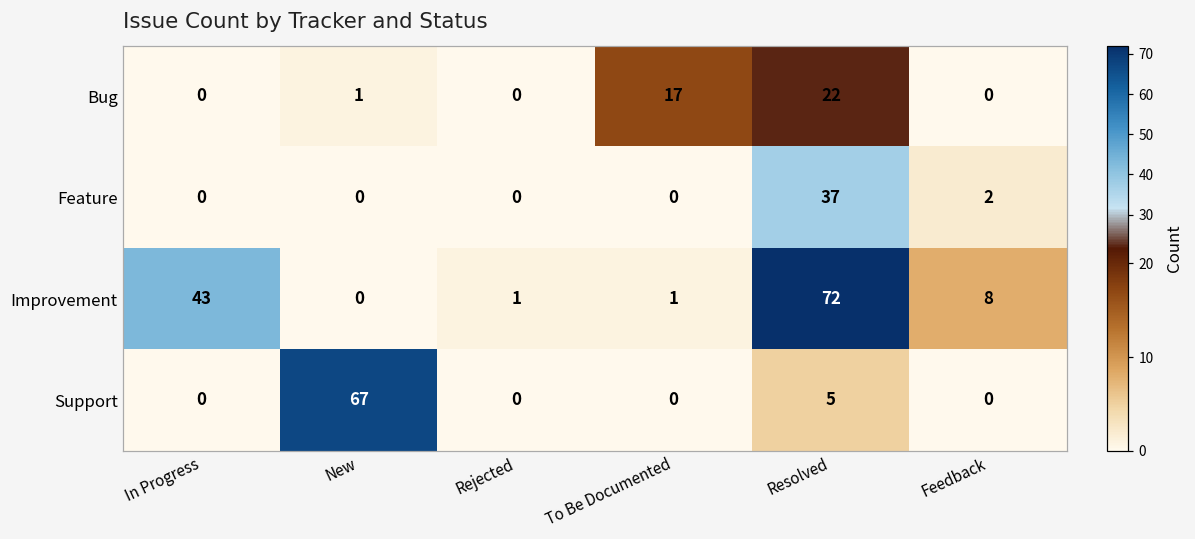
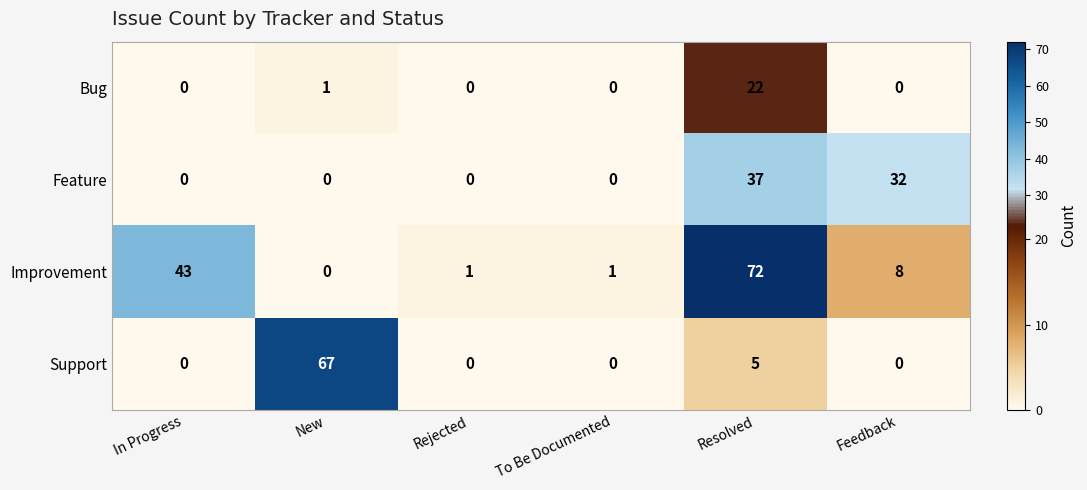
Bug, To Be Documented: 17 -> 0
Feature, Feedback: 2 -> 32
